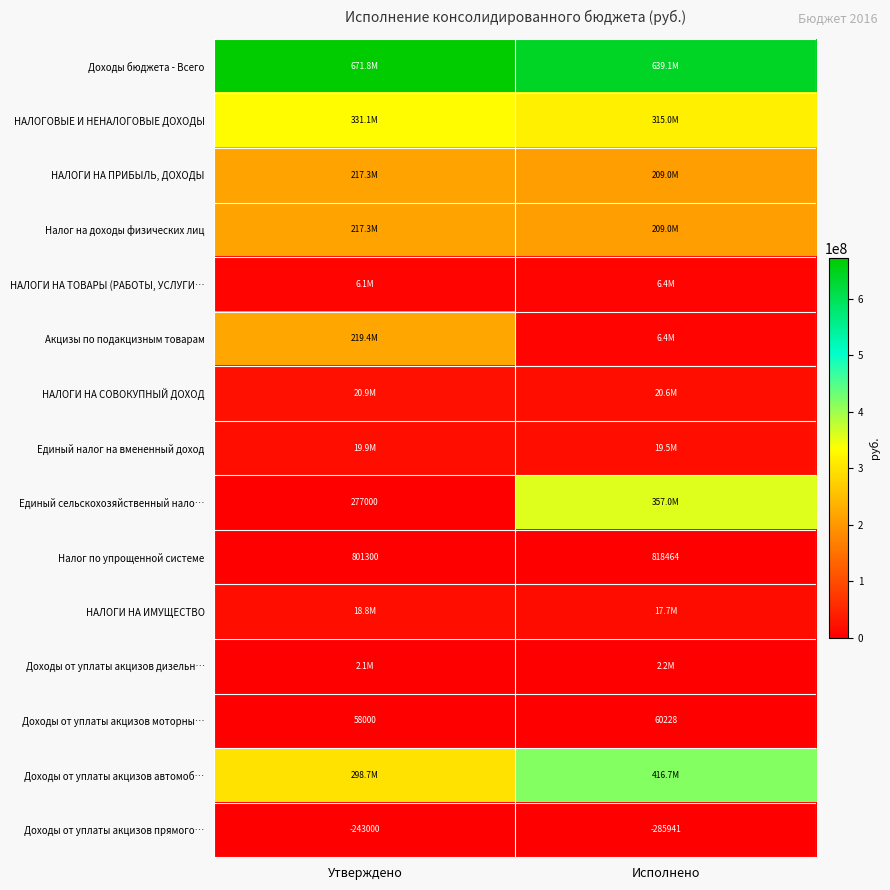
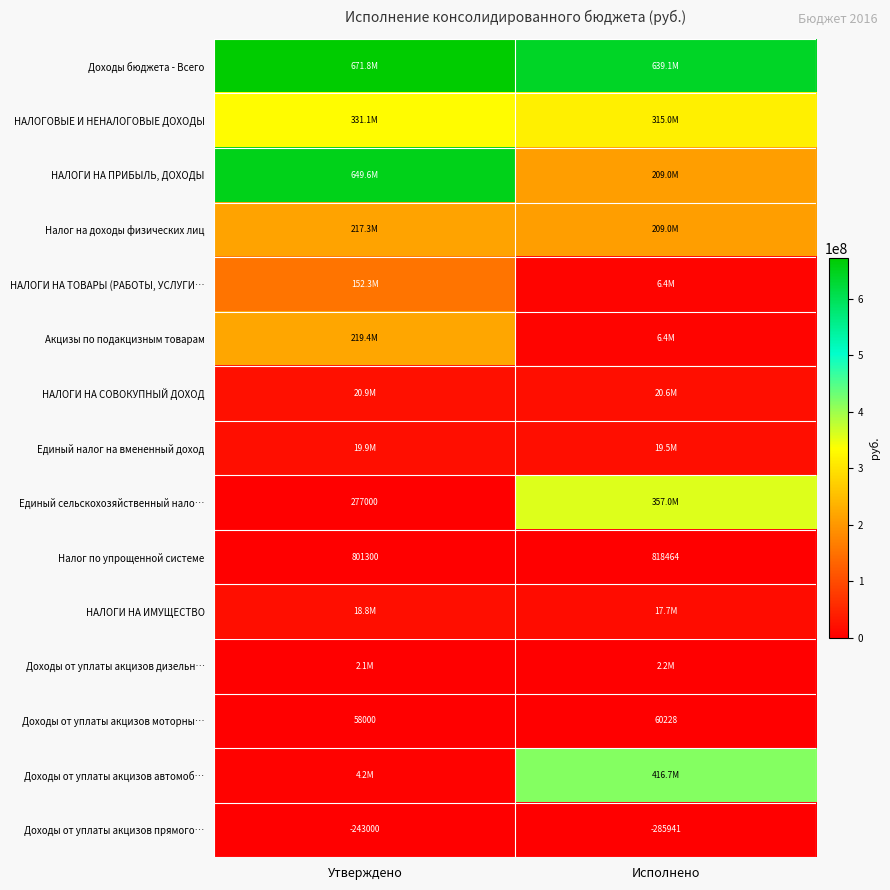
НАЛОГИ НА ПРИБЫЛЬ, ДОХОДЫ, Утверждено: 217.3M -> 649.6M
НАЛОГИ НА ТОВАРЫ (РАБОТЫ, УСЛУГИ…, Утверждено: 6.1M -> 152.3M
Доходы от уплаты акцизов автомоб…, Утверждено: 298.7M -> 4.2M
